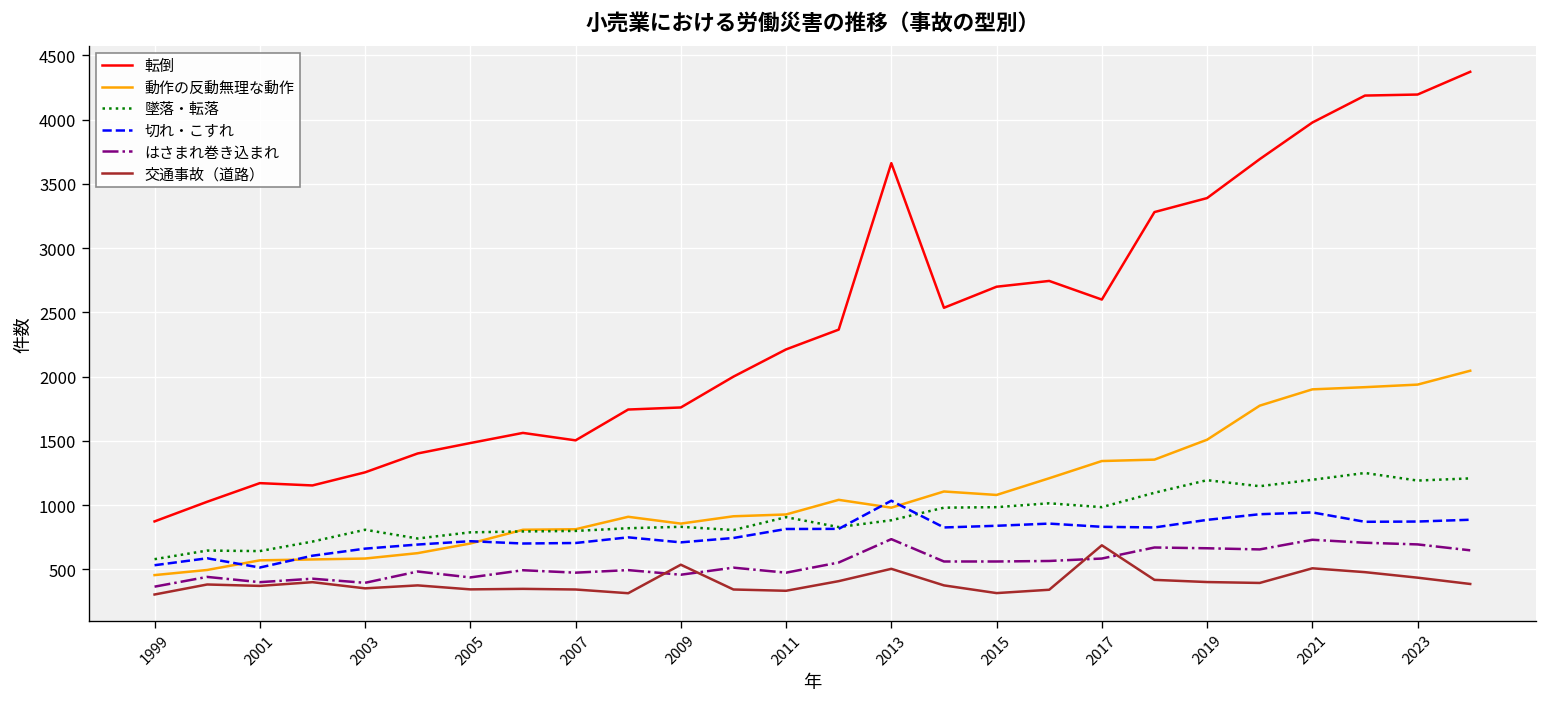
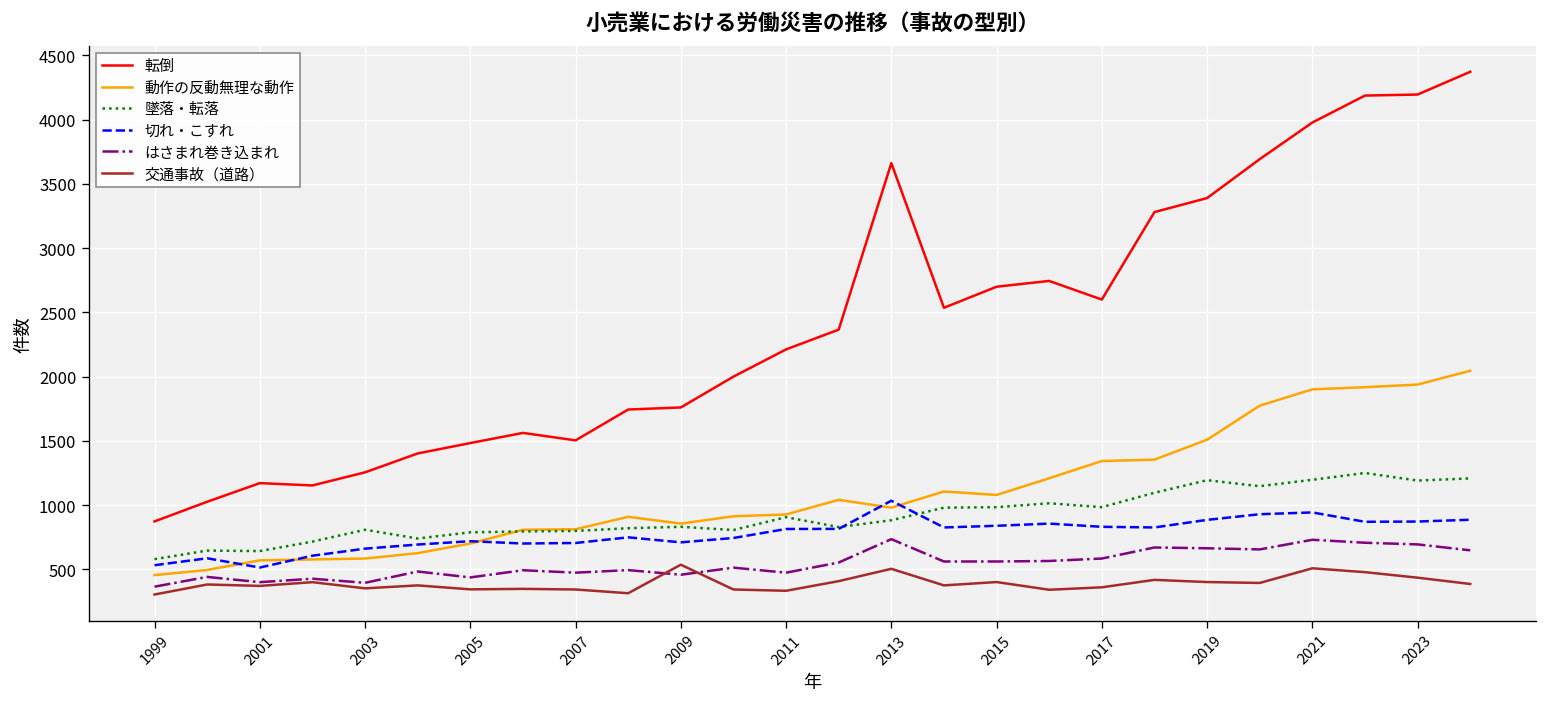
交通事故（道路）, 2015: 320 -> 400
交通事故（道路）, 2017: 690 -> 360
